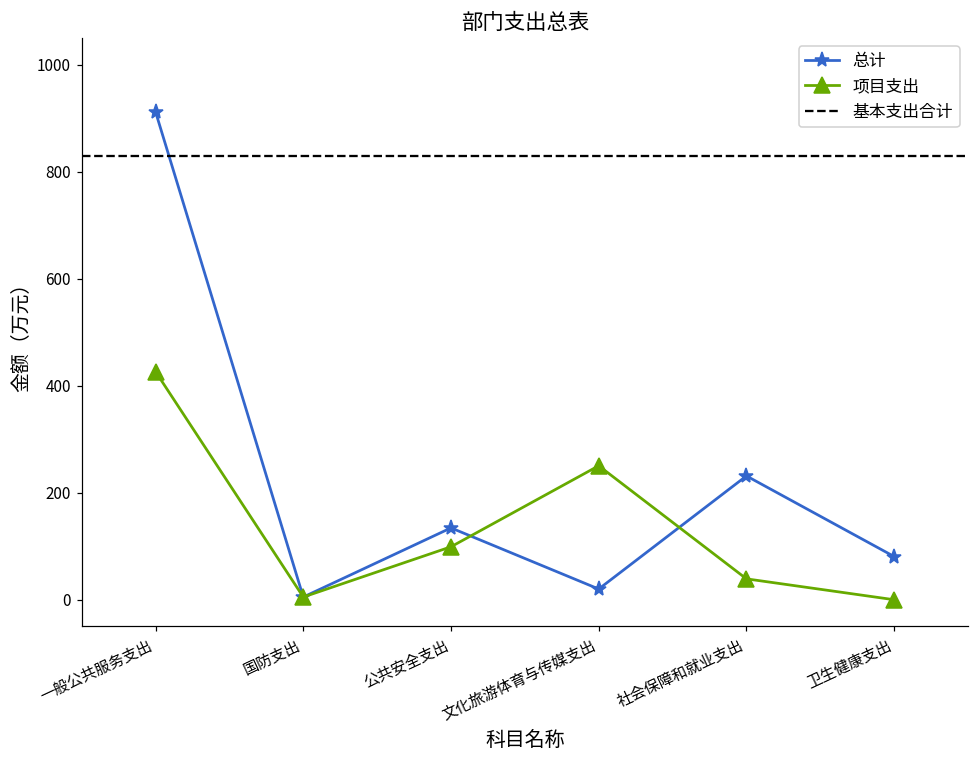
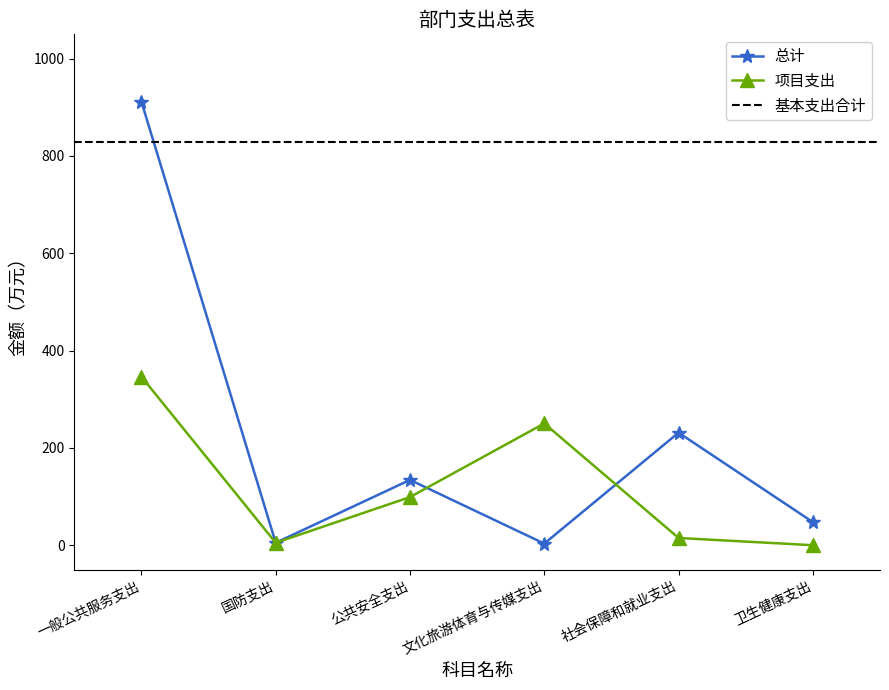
项目支出, 一般公共服务支出: 430 -> 350
总计, 文化旅游体育与传媒支出: 20 -> 0
项目支出, 社会保障和就业支出: 40 -> 10
总计, 卫生健康支出: 80 -> 50
